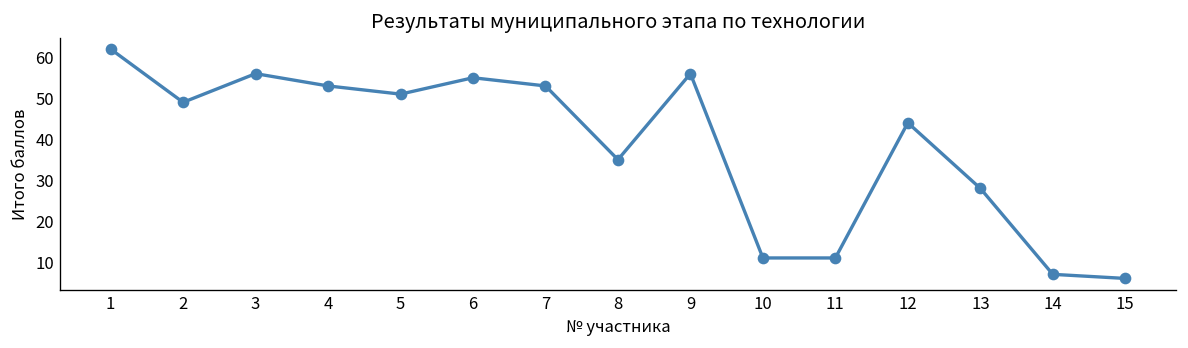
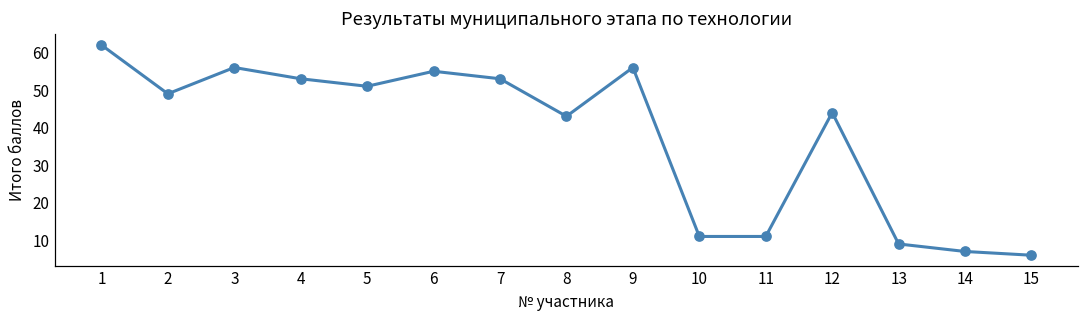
8: 35 -> 43
13: 28 -> 9
